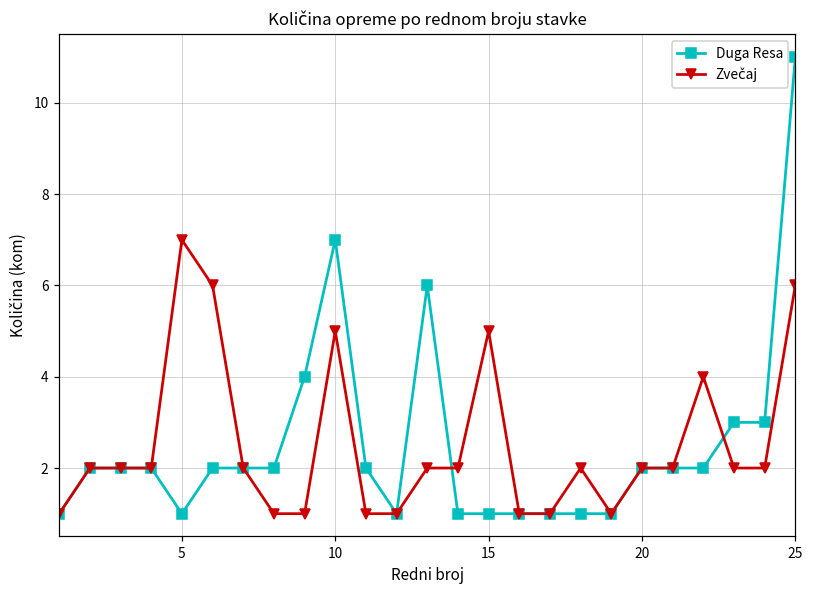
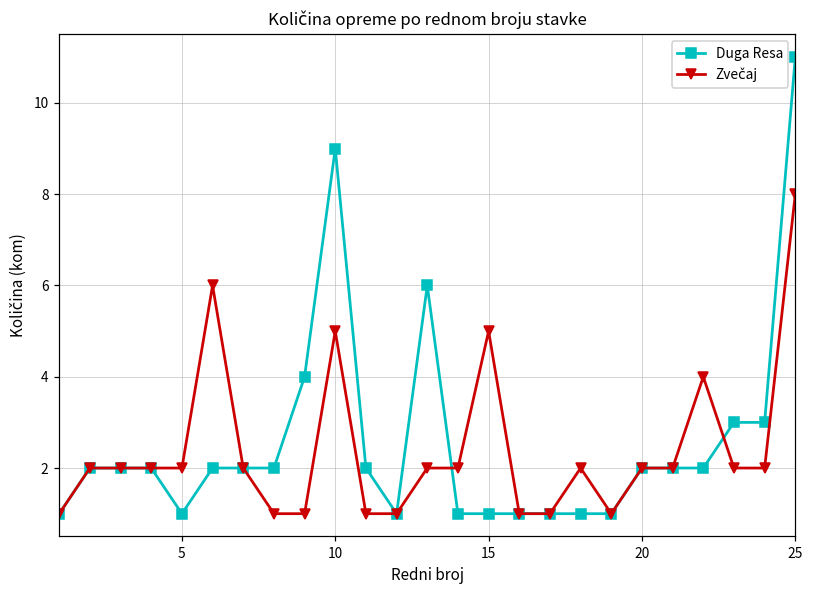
Zvečaj, 5: 7 -> 2
Duga Resa, 10: 7 -> 9
Zvečaj, 25: 6 -> 8
